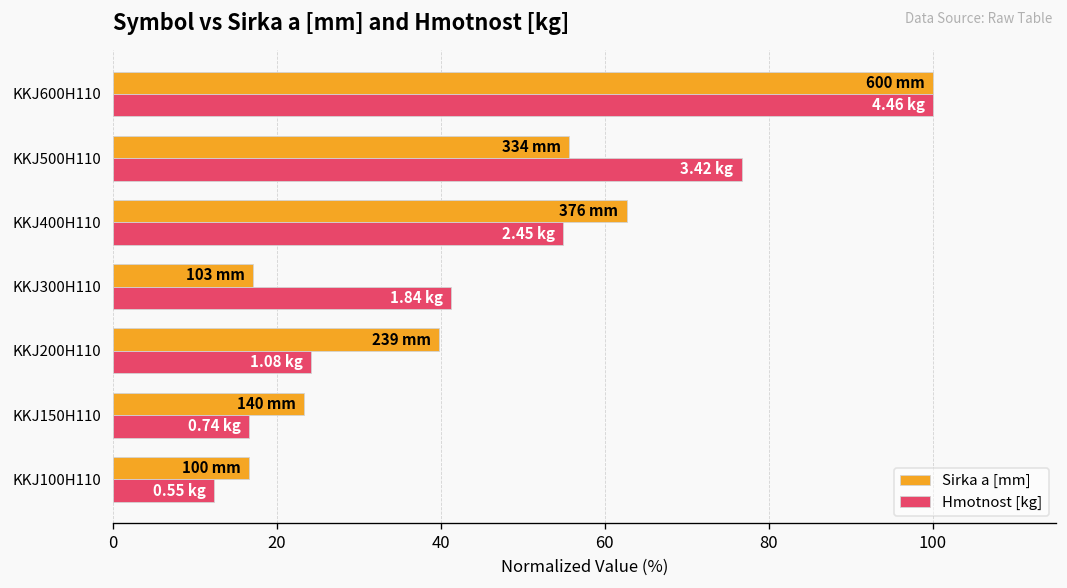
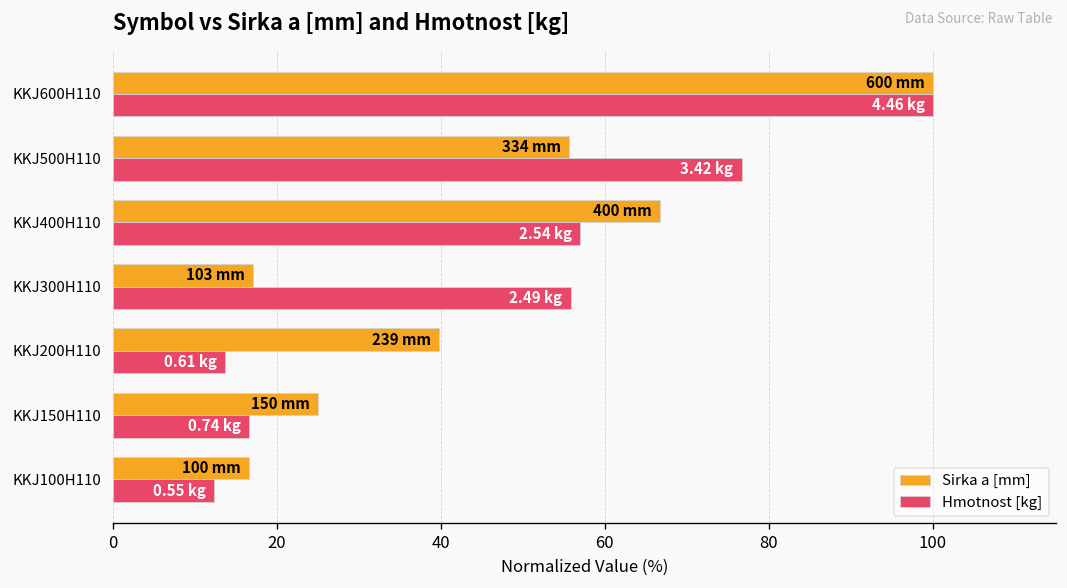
Sirka a [mm], KKJ400H110: 376 -> 400
Hmotnost [kg], KKJ400H110: 2.45 -> 2.54
Hmotnost [kg], KKJ300H110: 1.84 -> 2.49
Hmotnost [kg], KKJ200H110: 1.08 -> 0.61
Sirka a [mm], KKJ150H110: 140 -> 150
